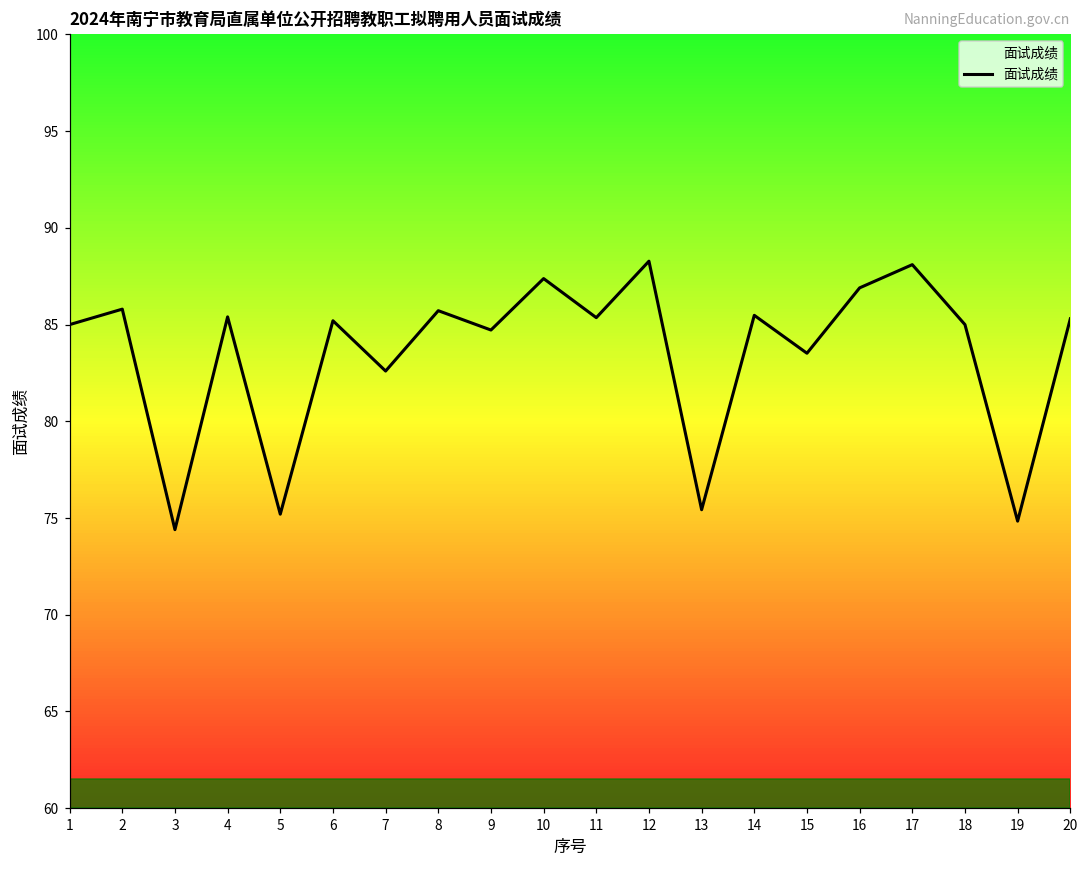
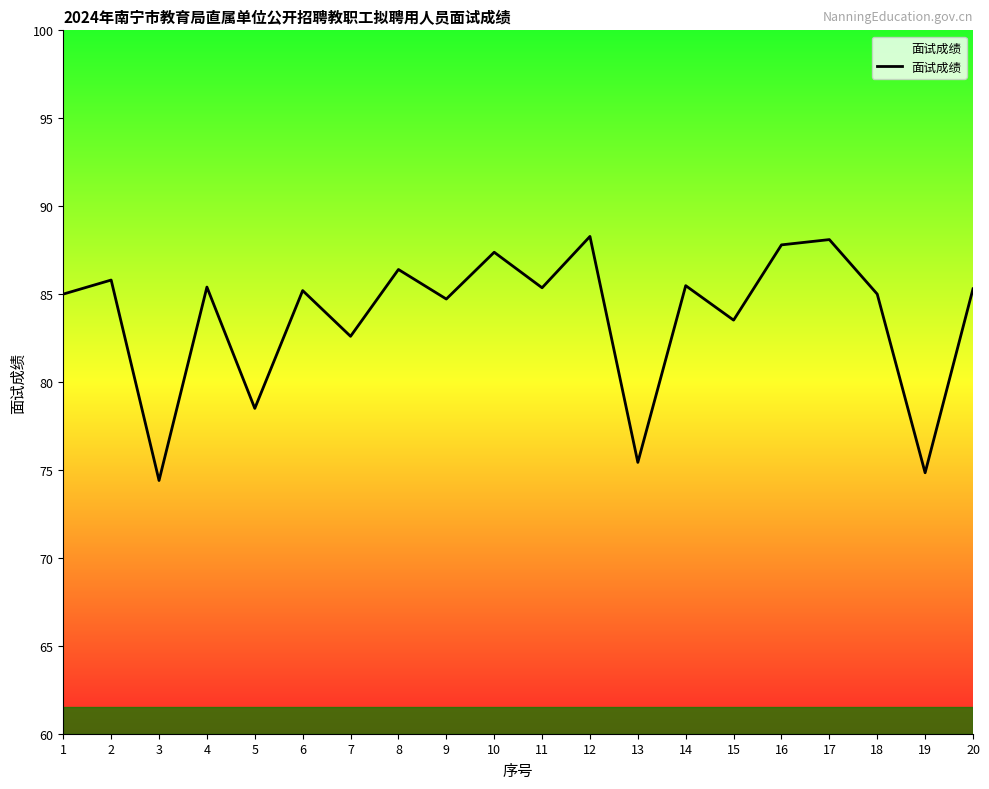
5: 75.2 -> 78.5
8: 85.7 -> 86.4
16: 86.9 -> 87.8
